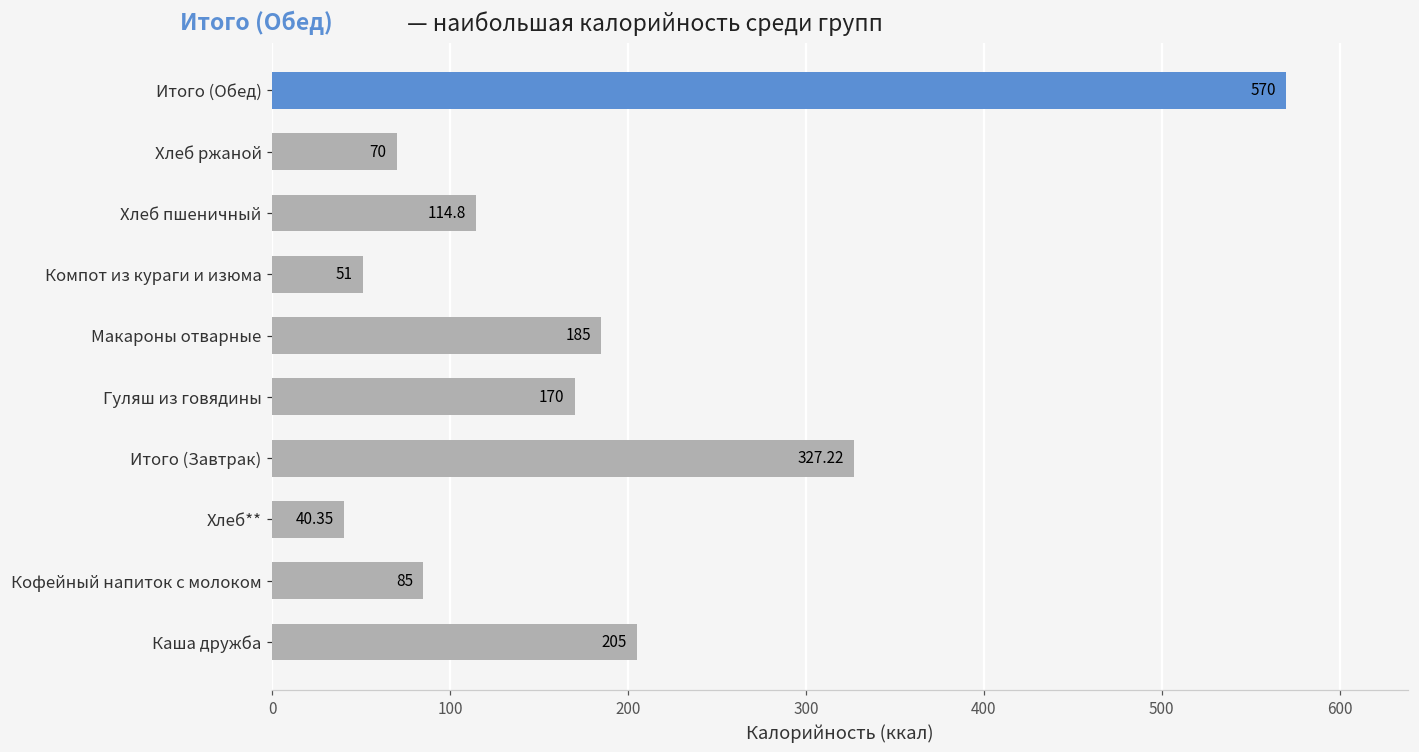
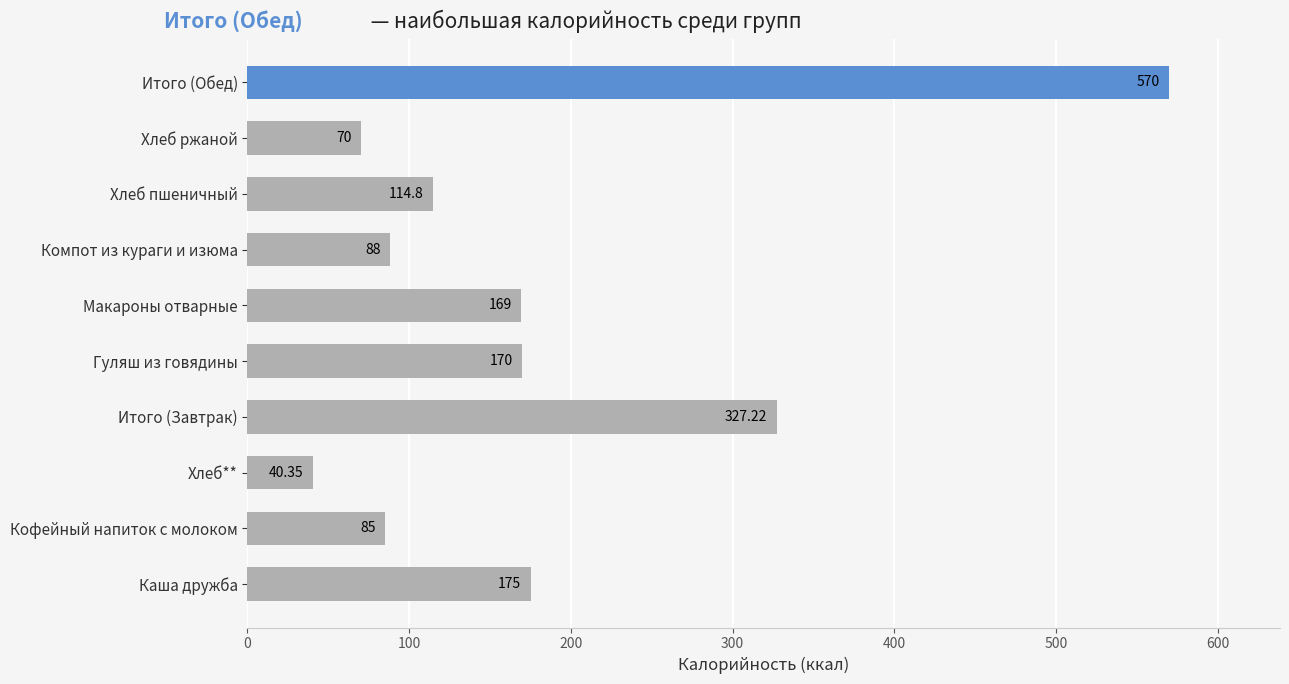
Компот из кураги и изюма: 51 -> 88
Макароны отварные: 185 -> 169
Каша дружба: 205 -> 175
